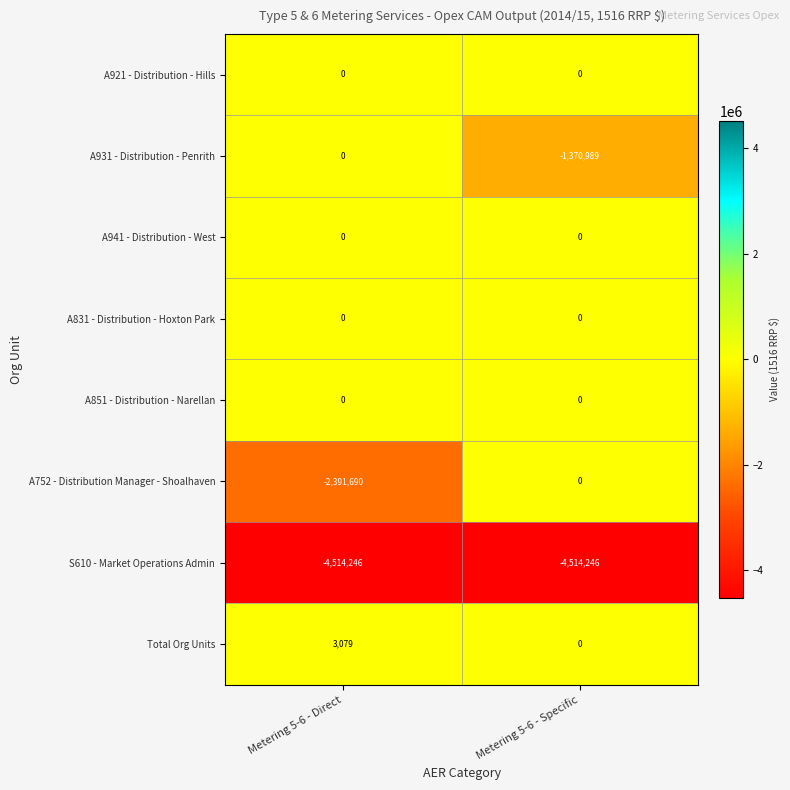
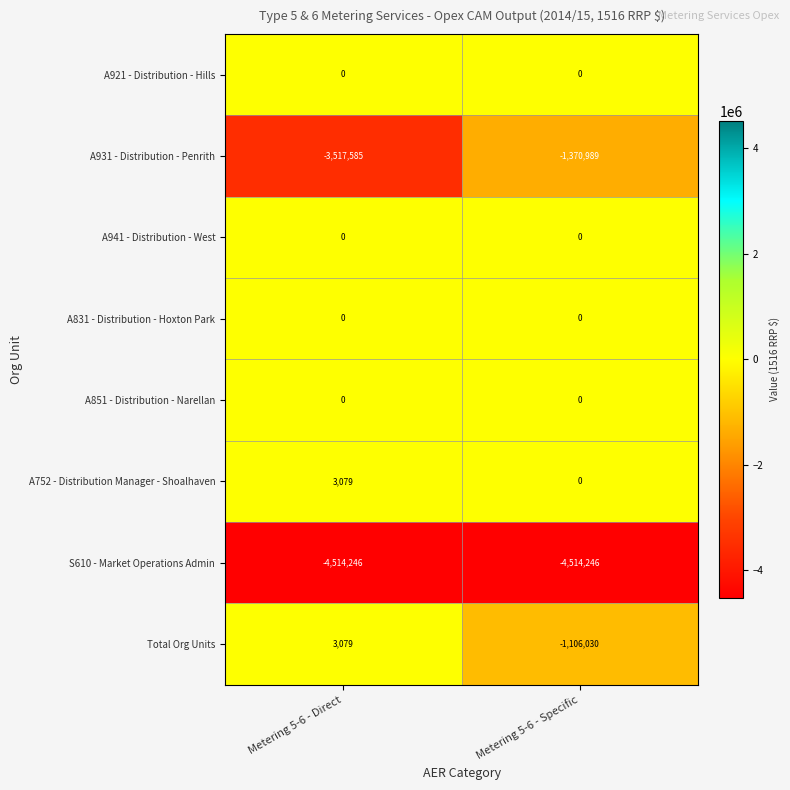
A931 - Distribution - Penrith, Metering 5-6 - Direct: 0 -> -3,517,585
A752 - Distribution Manager - Shoalhaven, Metering 5-6 - Direct: -2,391,690 -> 3,079
Total Org Units, Metering 5-6 - Specific: 0 -> -1,106,030
